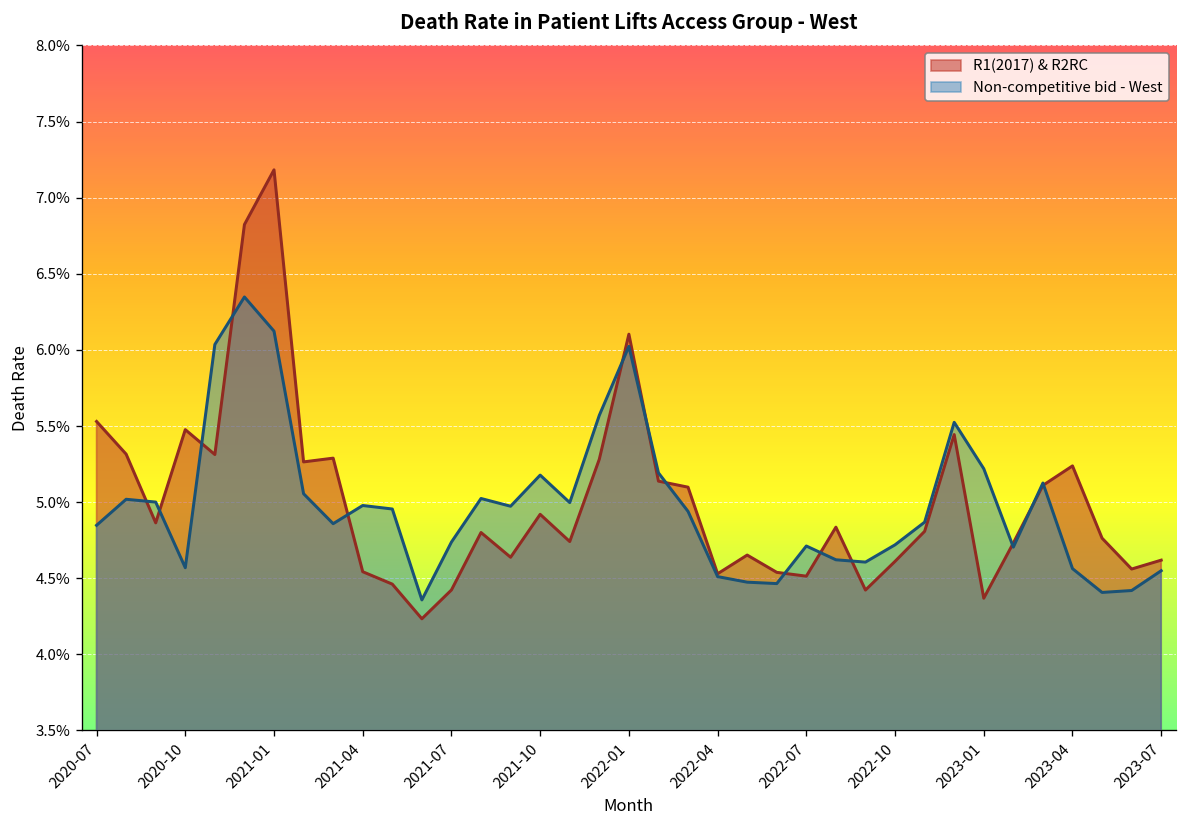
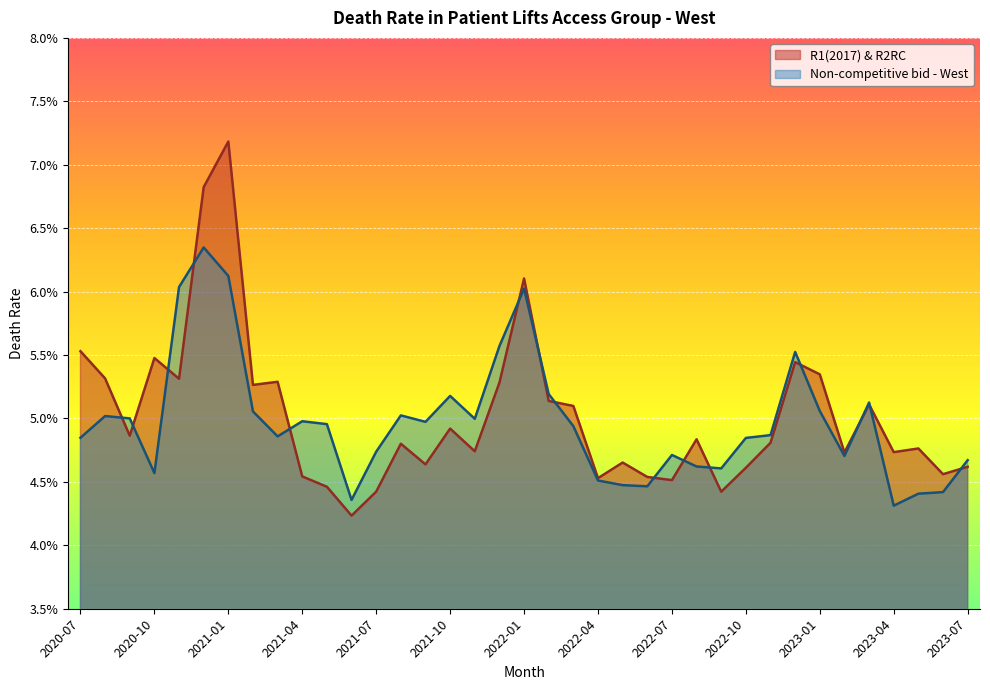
Non-competitive bid - West, 2022-10: 4.72% -> 4.85%
R1(2017) & R2RC, 2023-01: 4.37% -> 5.35%
Non-competitive bid - West, 2023-01: 5.22% -> 5.06%
R1(2017) & R2RC, 2023-04: 5.24% -> 4.73%
Non-competitive bid - West, 2023-04: 4.56% -> 4.31%
Non-competitive bid - West, 2023-07: 4.55% -> 4.67%
